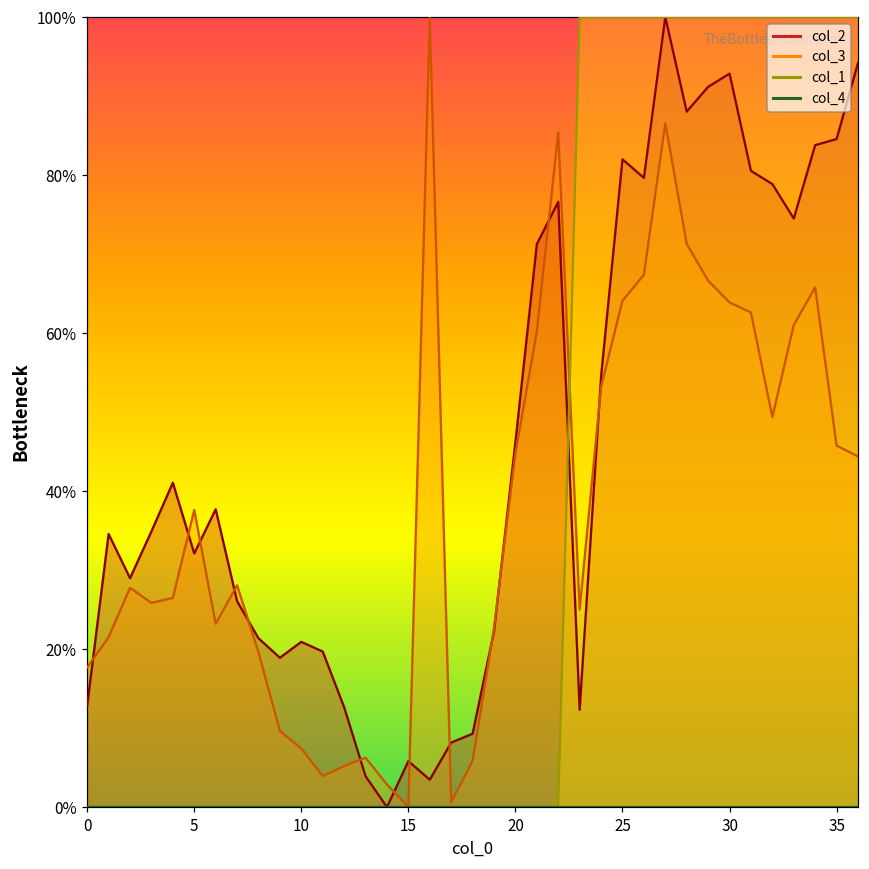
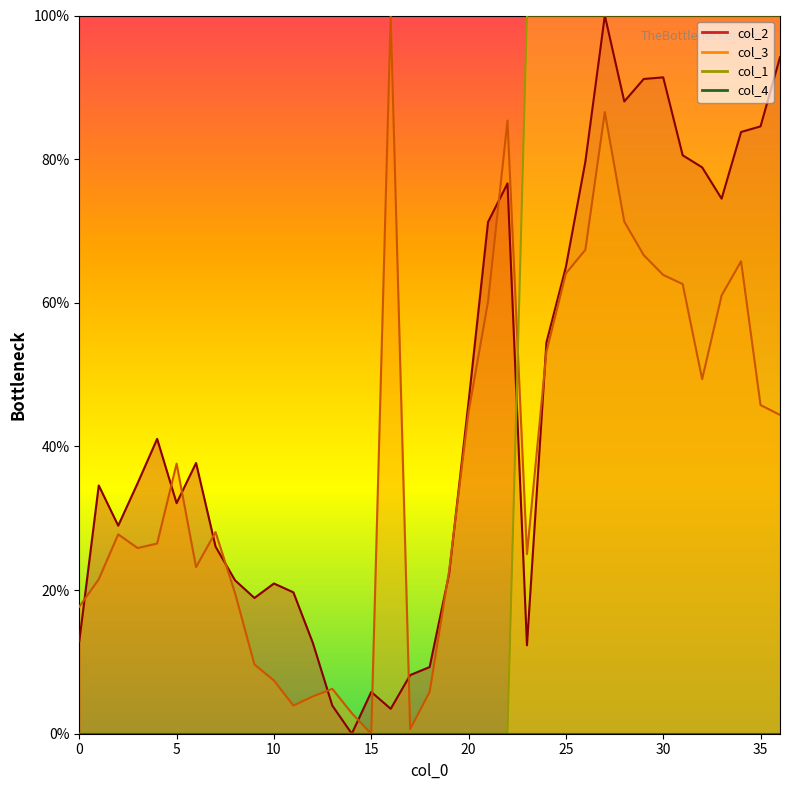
col_2, 25: 82% -> 65%
col_2, 30: 93% -> 91%
